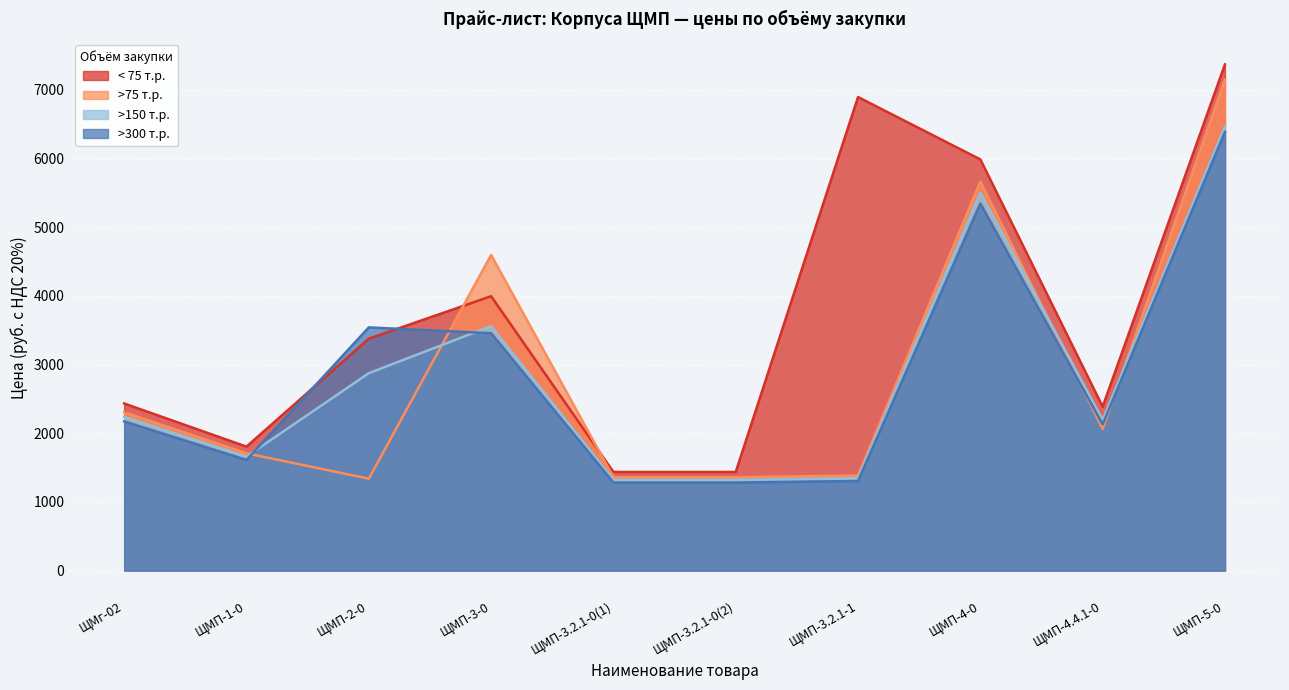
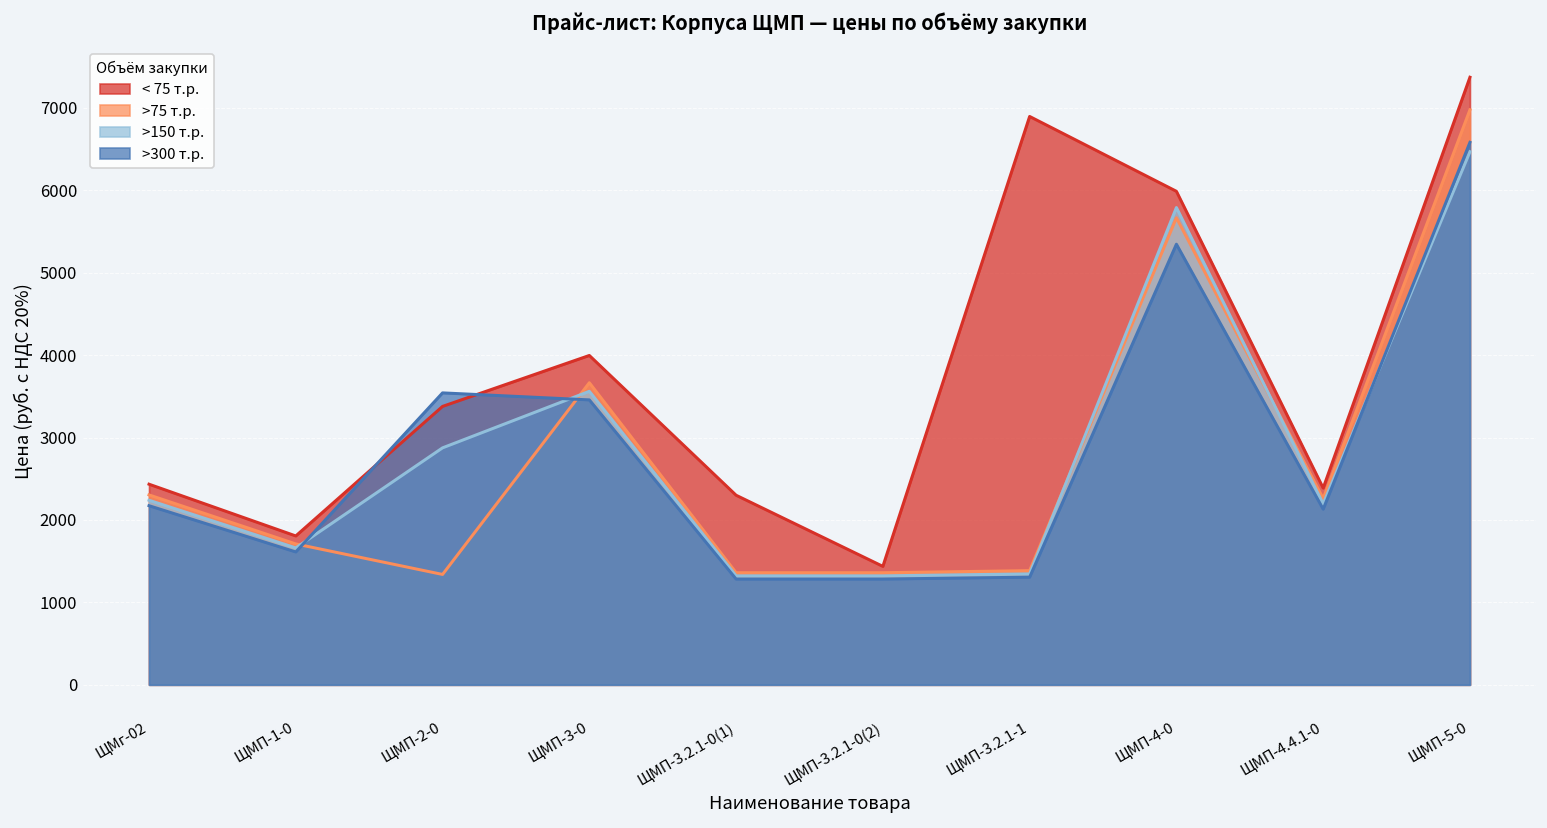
>75 т.р., ЩМП-3-0: 4600 -> 3700
< 75 т.р., ЩМП-3.2.1-0(1): 1400 -> 2300
>150 т.р., ЩМП-4-0: 5500 -> 5800
>75 т.р., ЩМП-4.4.1-0: 2100 -> 2300
>75 т.р., ЩМП-5-0: 7100 -> 7000
>300 т.р., ЩМП-5-0: 6400 -> 6600
